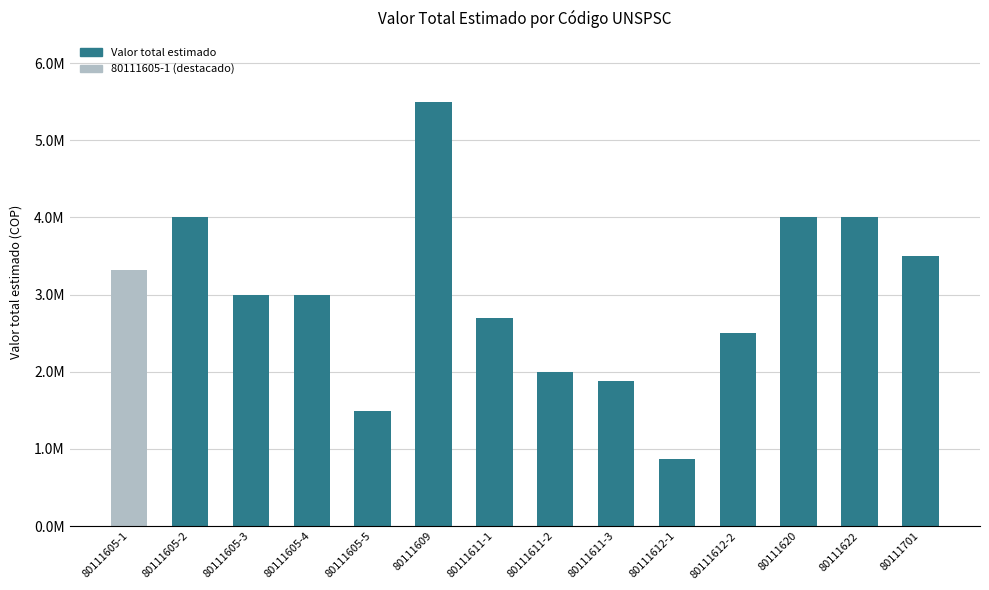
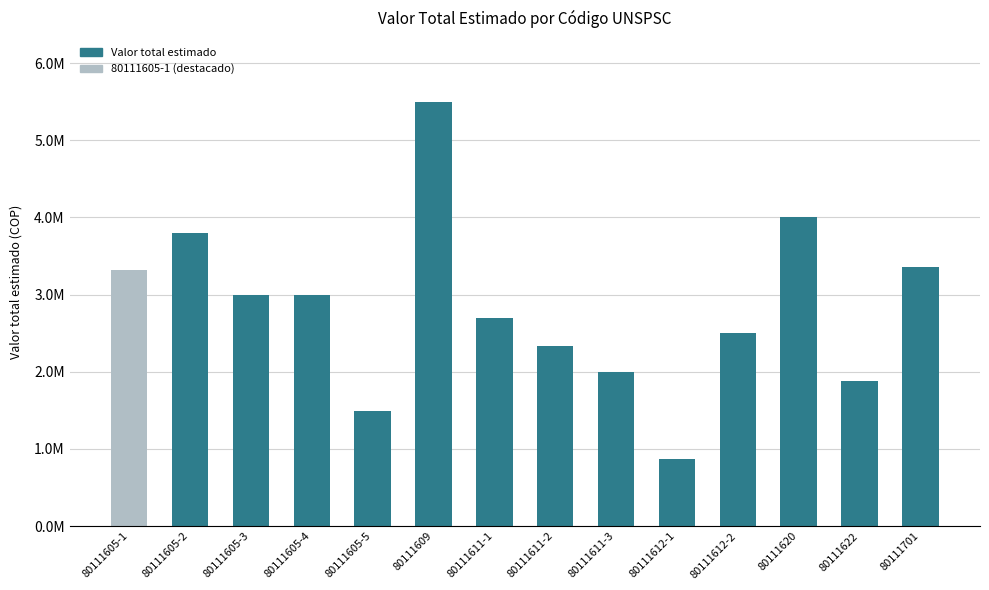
80111605-2: 4000000 -> 3800000
80111611-2: 2000000 -> 2300000
80111611-3: 1900000 -> 2000000
80111622: 4000000 -> 1900000
80111701: 3500000 -> 3400000
